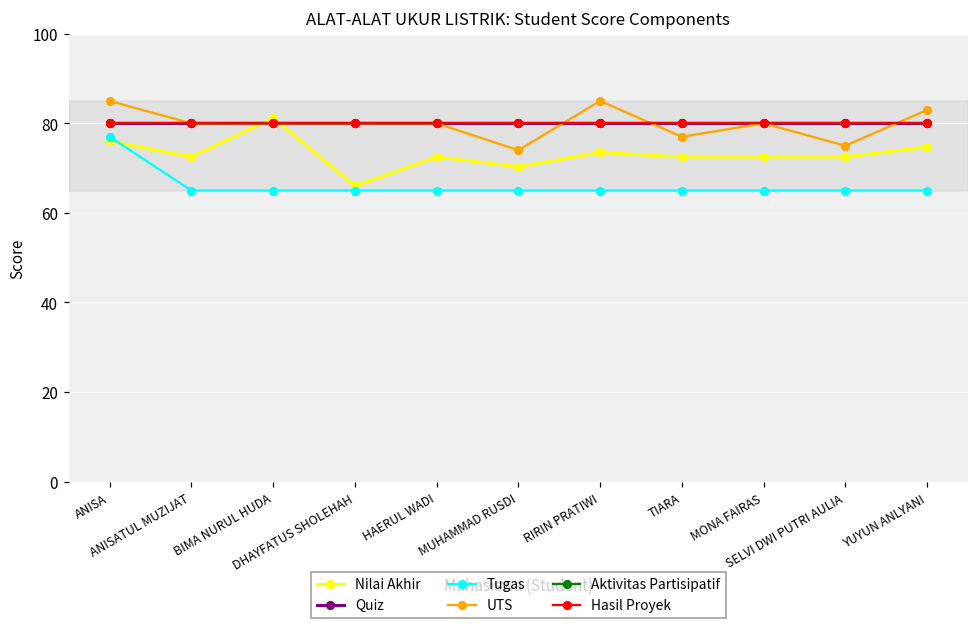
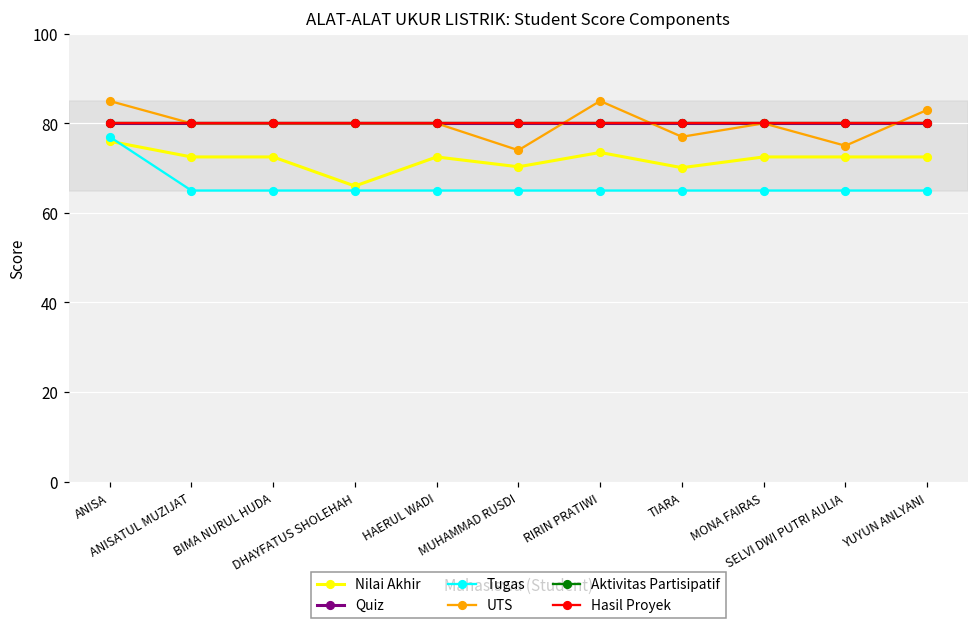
Nilai Akhir, BIMA NURUL HUDA: 81 -> 73
Nilai Akhir, TIARA: 73 -> 70
Nilai Akhir, YUYUN ANLYANI: 75 -> 73
